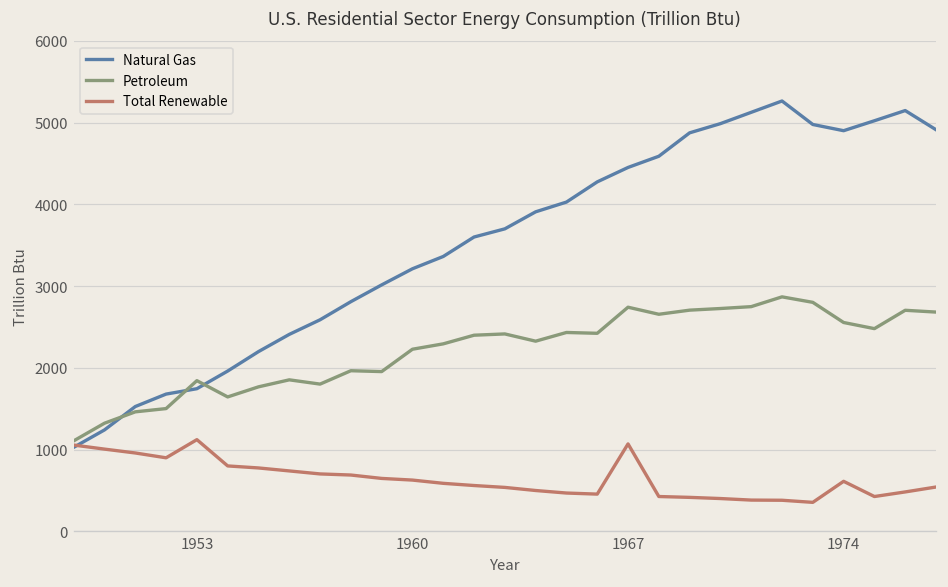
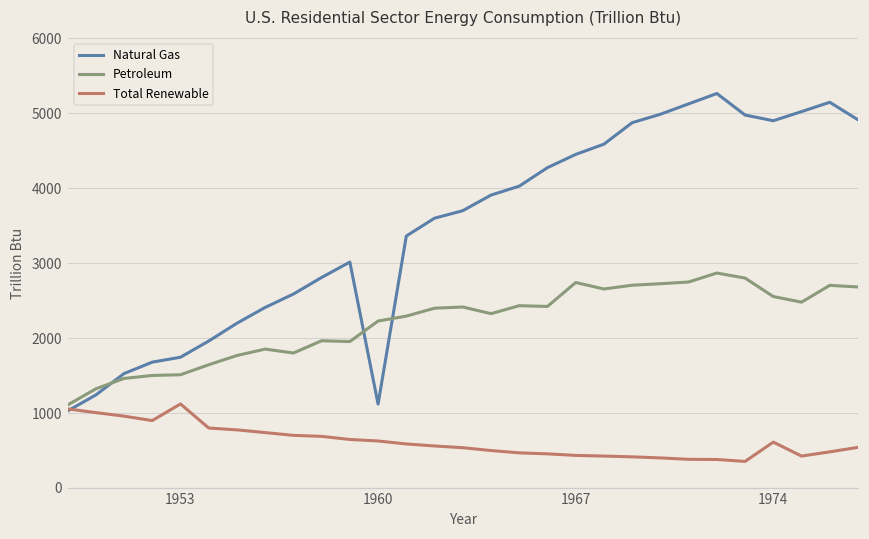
Petroleum, 1953: 1800 -> 1500
Natural Gas, 1960: 3200 -> 1100
Total Renewable, 1967: 1100 -> 400
